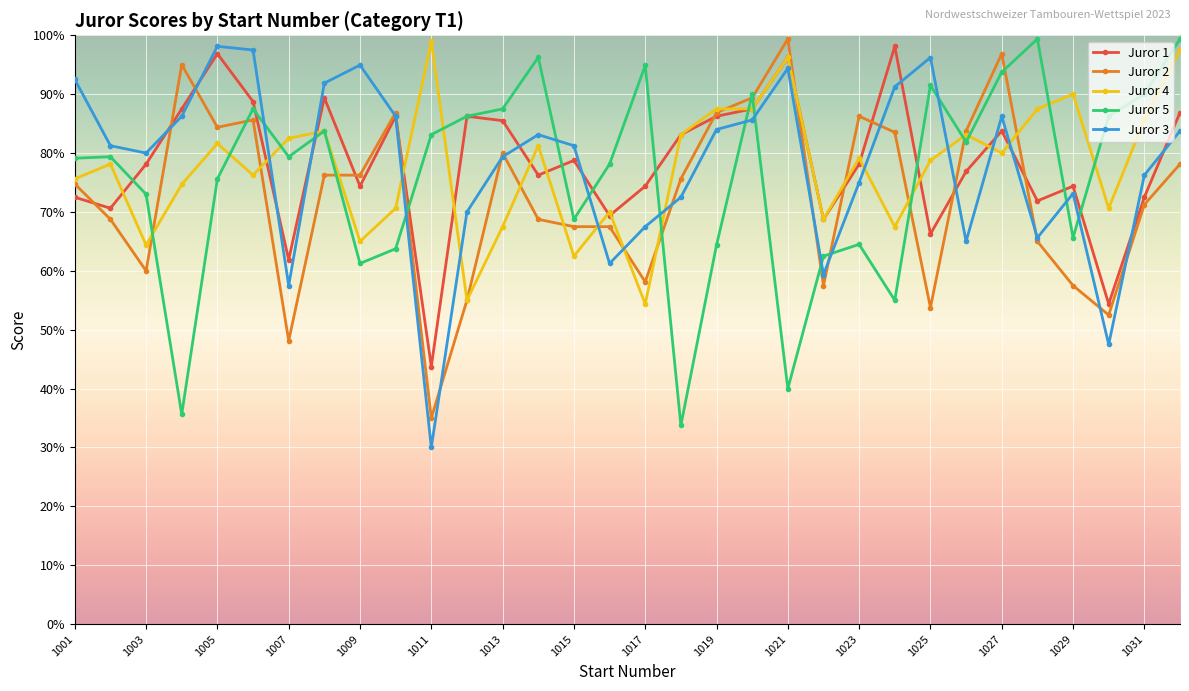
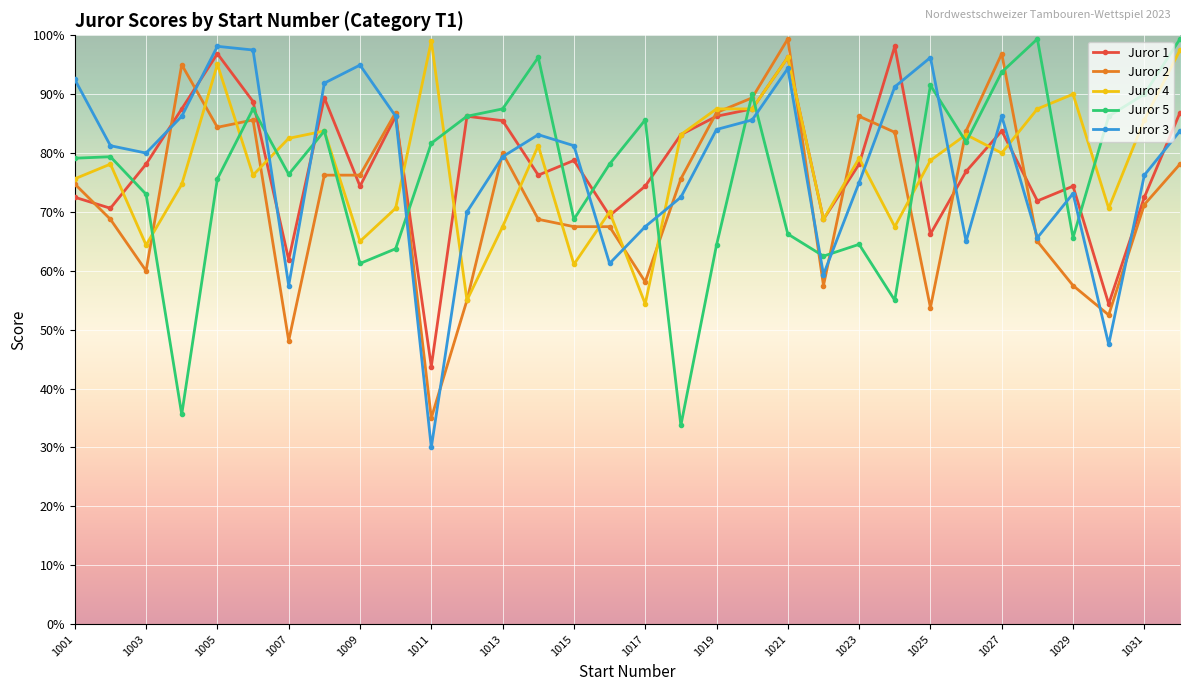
Juror 4, 1005: 82% -> 95%
Juror 5, 1007: 79% -> 76%
Juror 5, 1011: 83% -> 82%
Juror 4, 1015: 63% -> 61%
Juror 5, 1017: 95% -> 86%
Juror 5, 1021: 40% -> 66%
